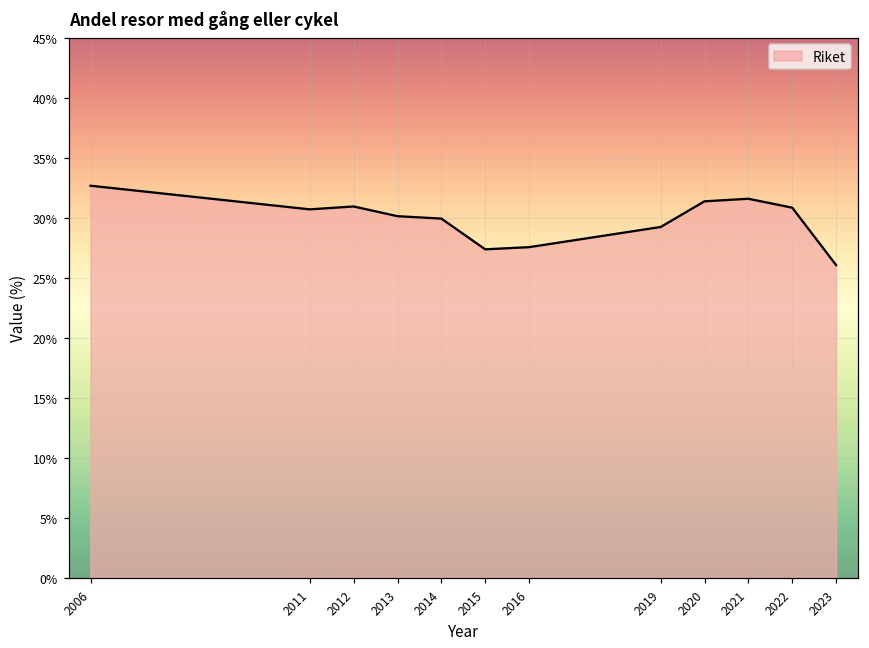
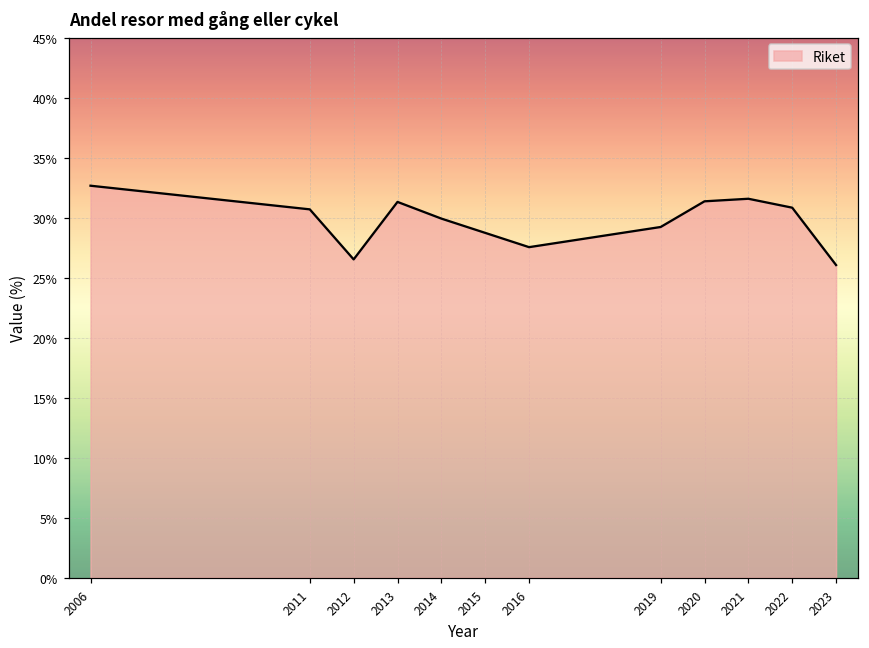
2012: 30.9% -> 26.5%
2013: 30.1% -> 31.3%
2015: 27.4% -> 28.7%
